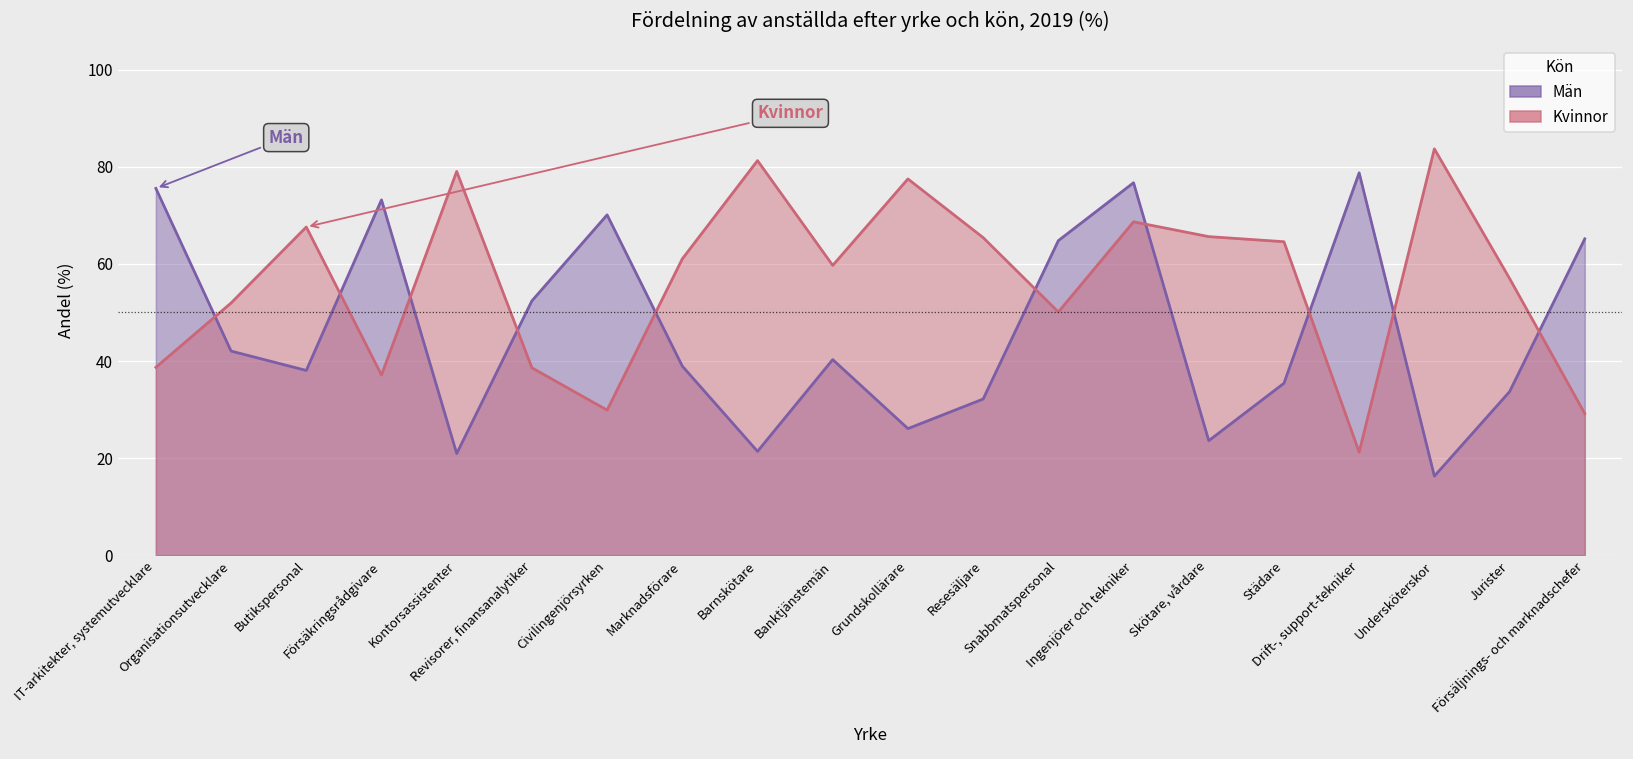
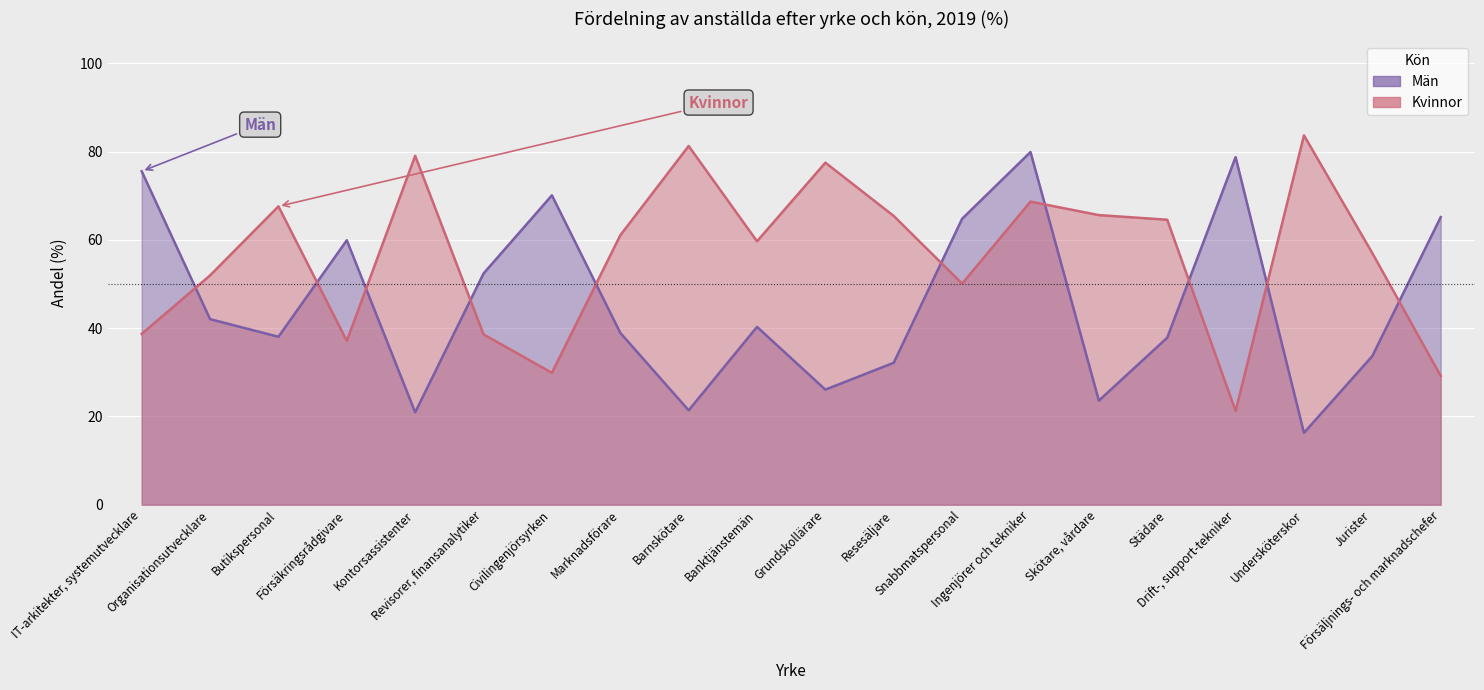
Män, Försäkringsrådgivare: 73 -> 60
Män, Ingenjörer och tekniker: 77 -> 80
Män, Städare: 35 -> 38
